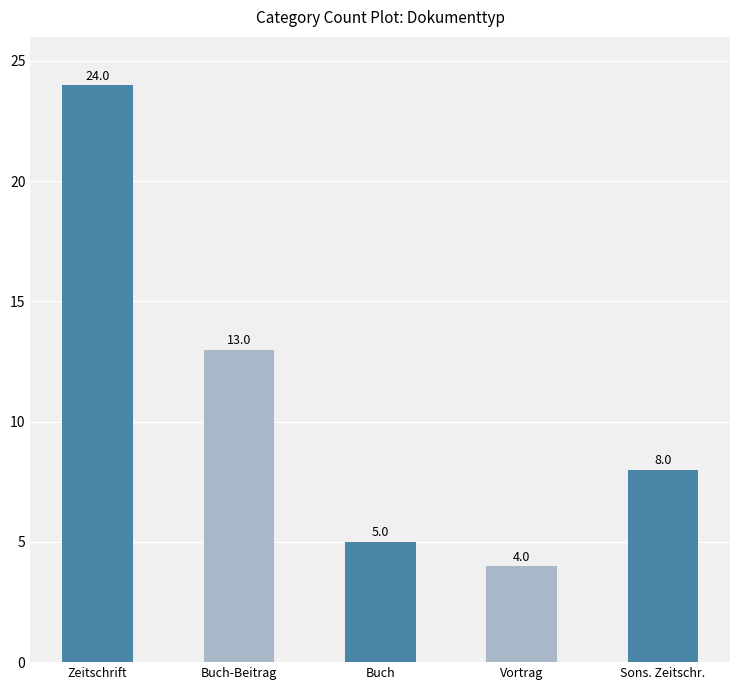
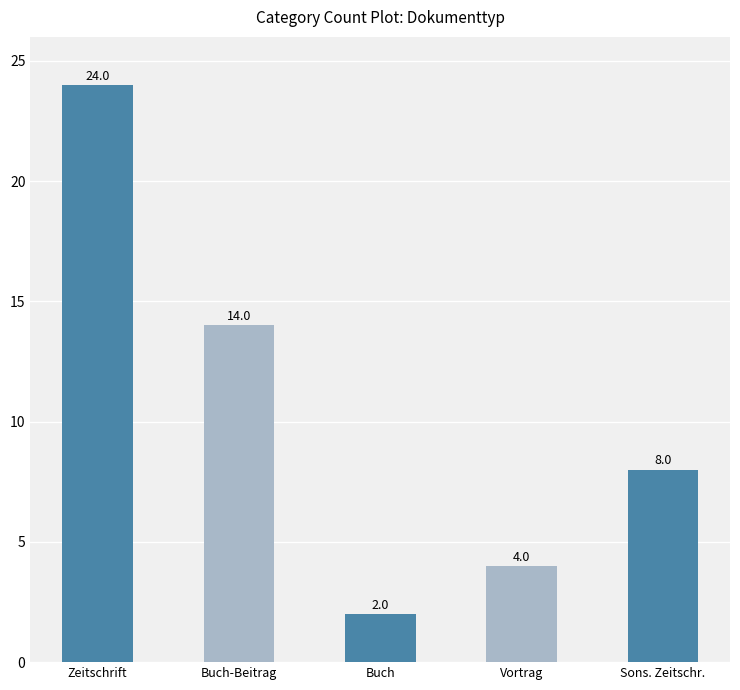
Buch-Beitrag: 13.0 -> 14.0
Buch: 5.0 -> 2.0
